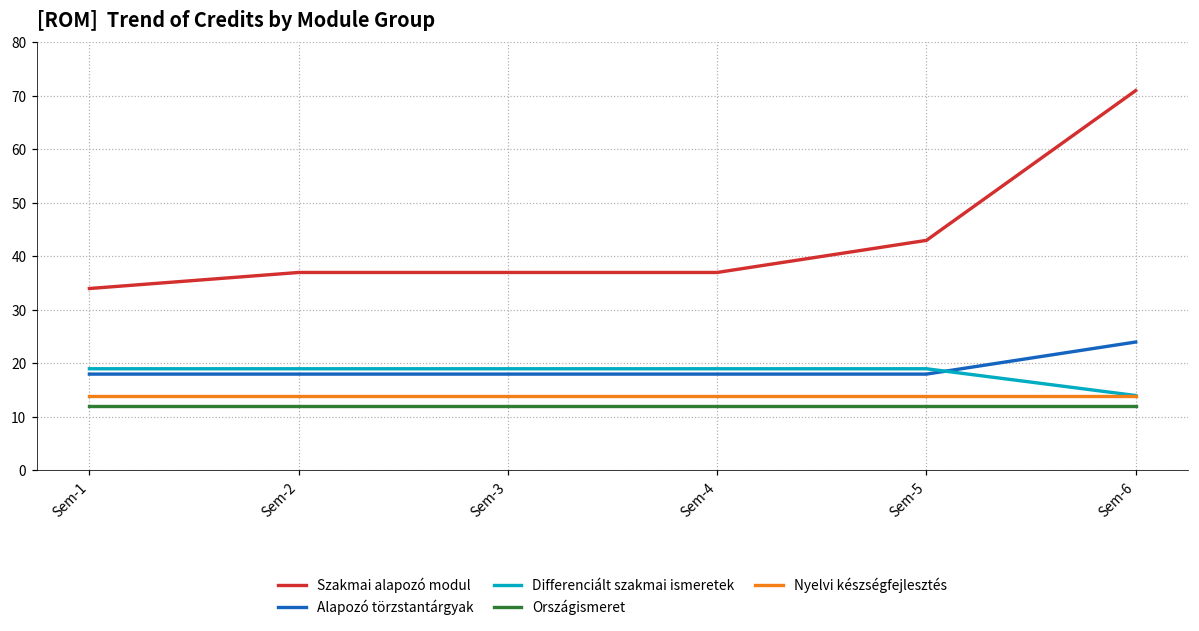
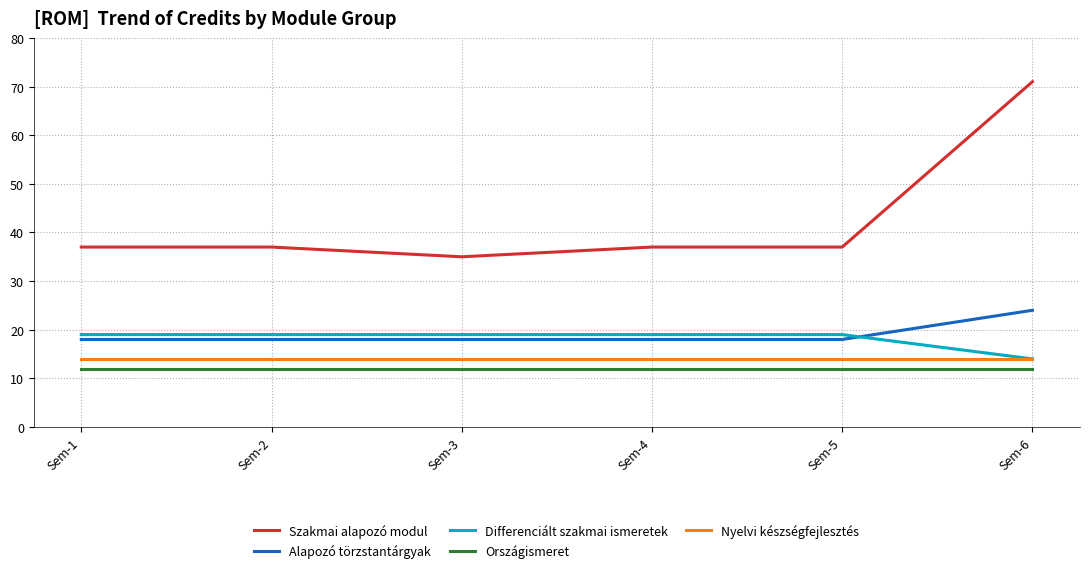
Szakmai alapozó modul, Sem-1: 34 -> 37
Szakmai alapozó modul, Sem-3: 37 -> 35
Szakmai alapozó modul, Sem-5: 43 -> 37
